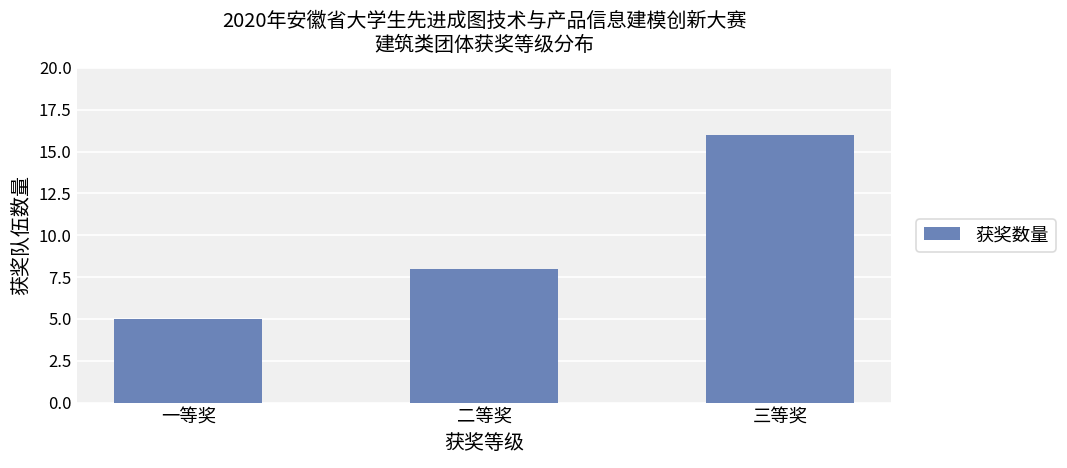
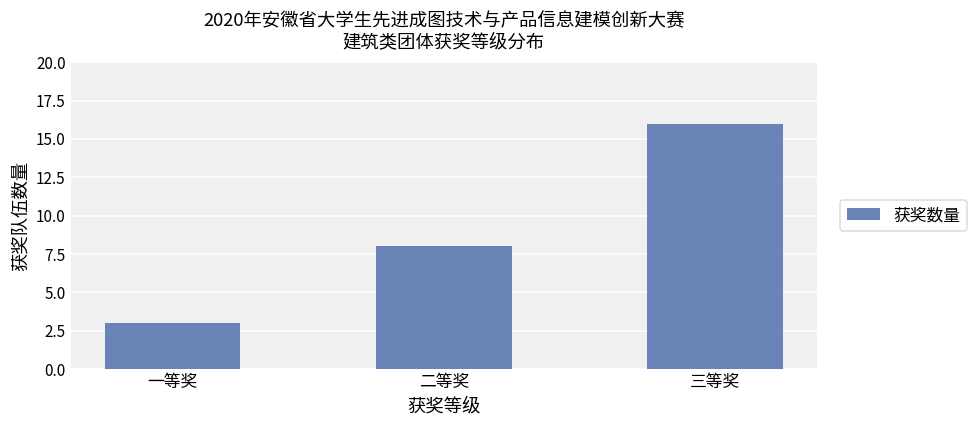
一等奖: 5 -> 3
